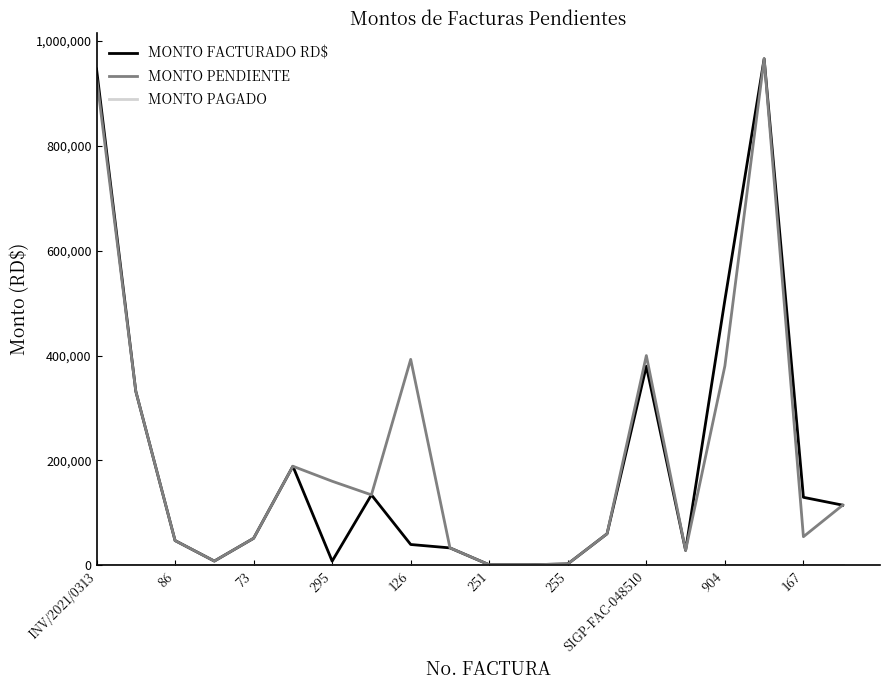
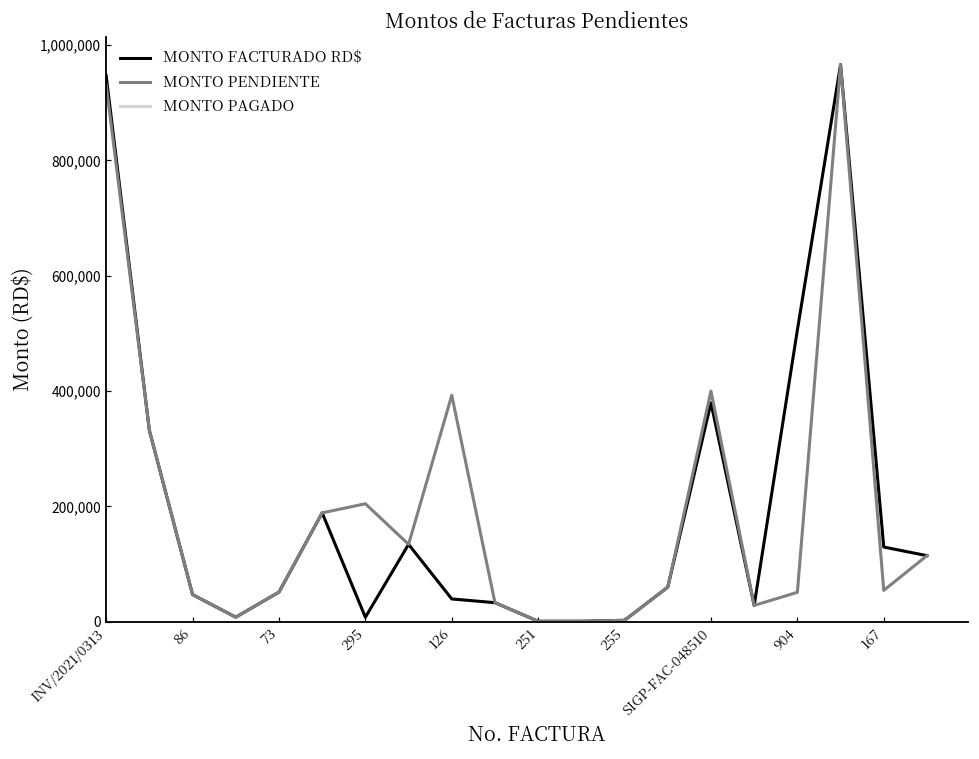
MONTO PENDIENTE, 295: 160,000 -> 200,000
MONTO PENDIENTE, 904: 380,000 -> 50,000
